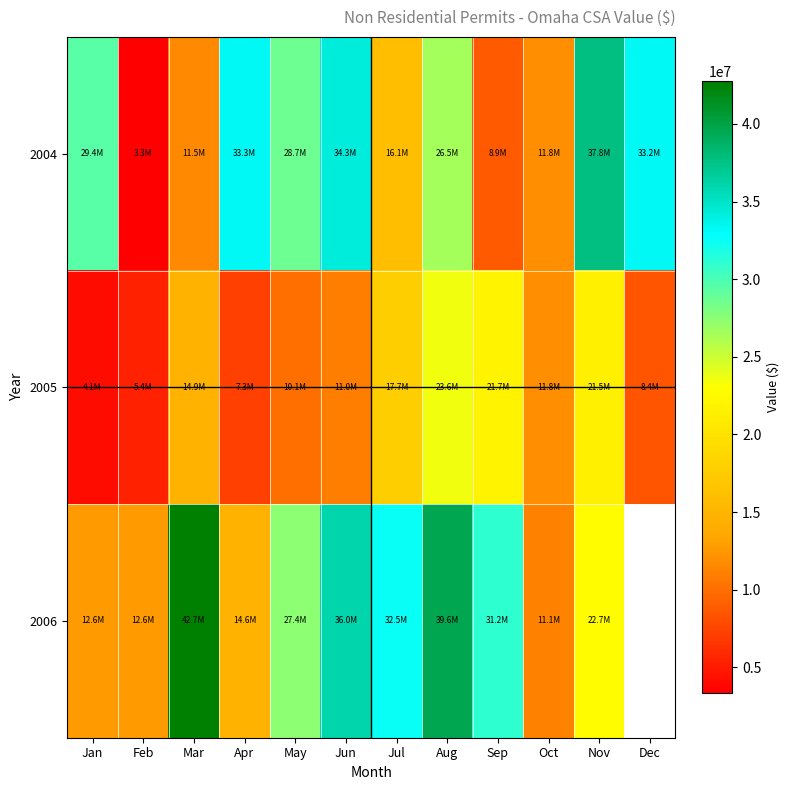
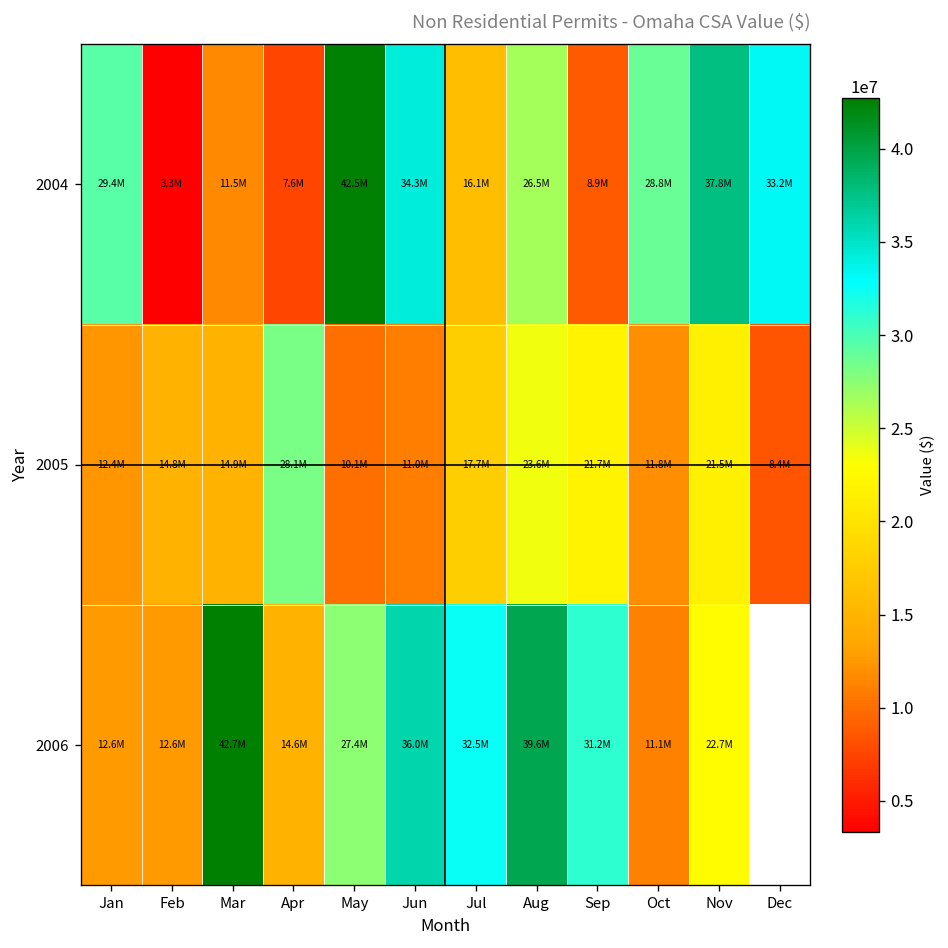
2004, Apr: 33.3M -> 7.6M
2004, May: 28.7M -> 42.5M
2004, Oct: 11.8M -> 28.8M
2005, Jan: 4.1M -> 12.4M
2005, Feb: 5.4M -> 14.8M
2005, Apr: 7.3M -> 28.1M
